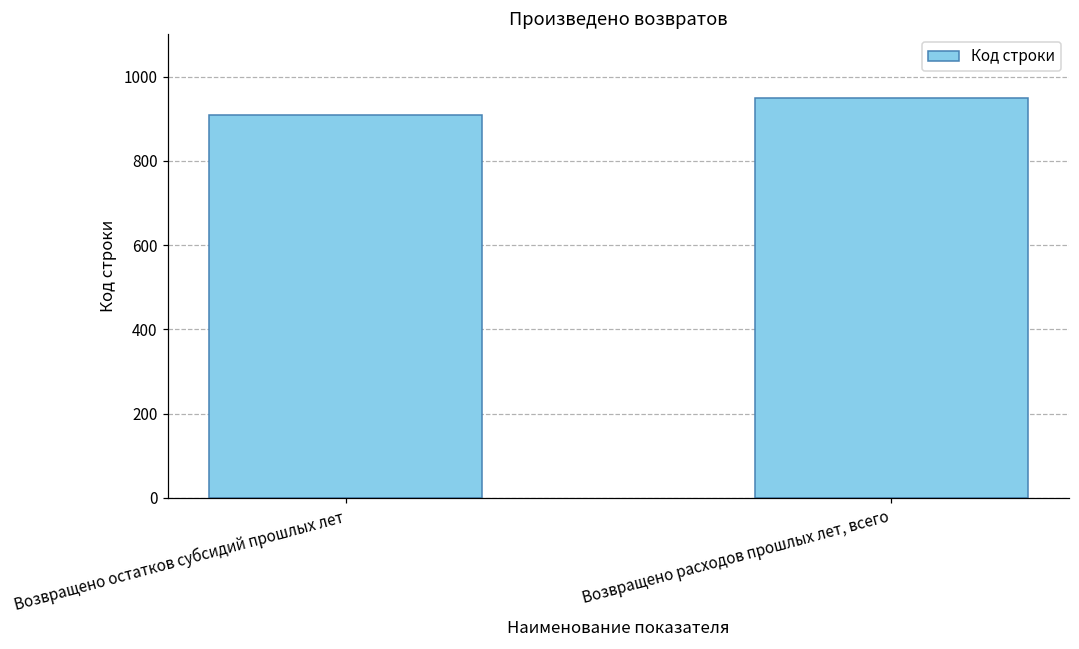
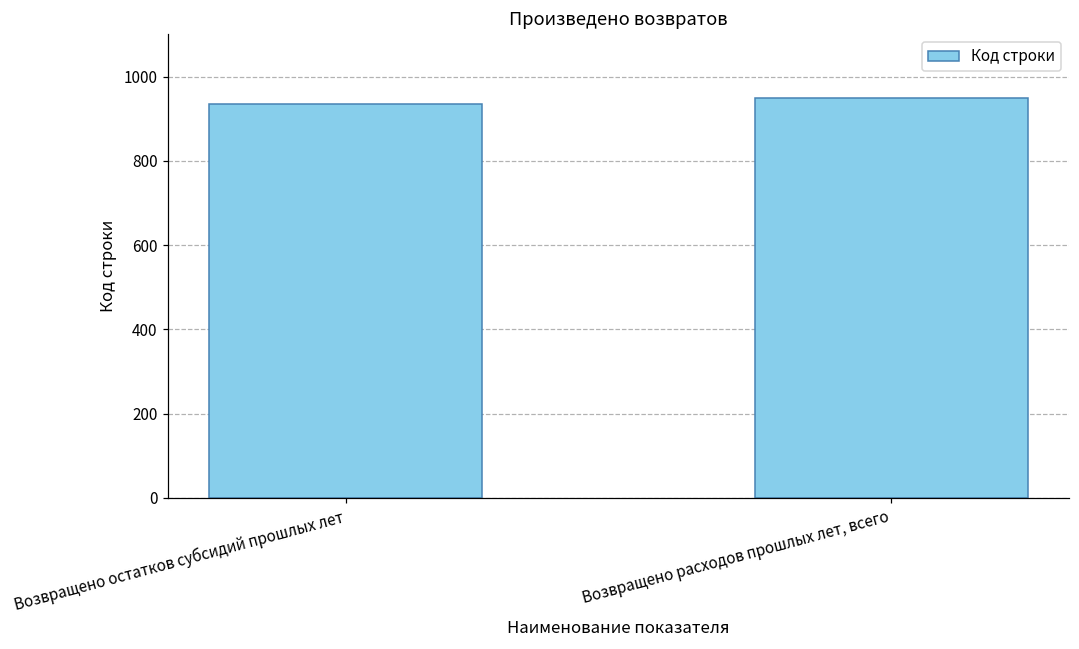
Возвращено остатков субсидий прошлых лет: 910 -> 940
